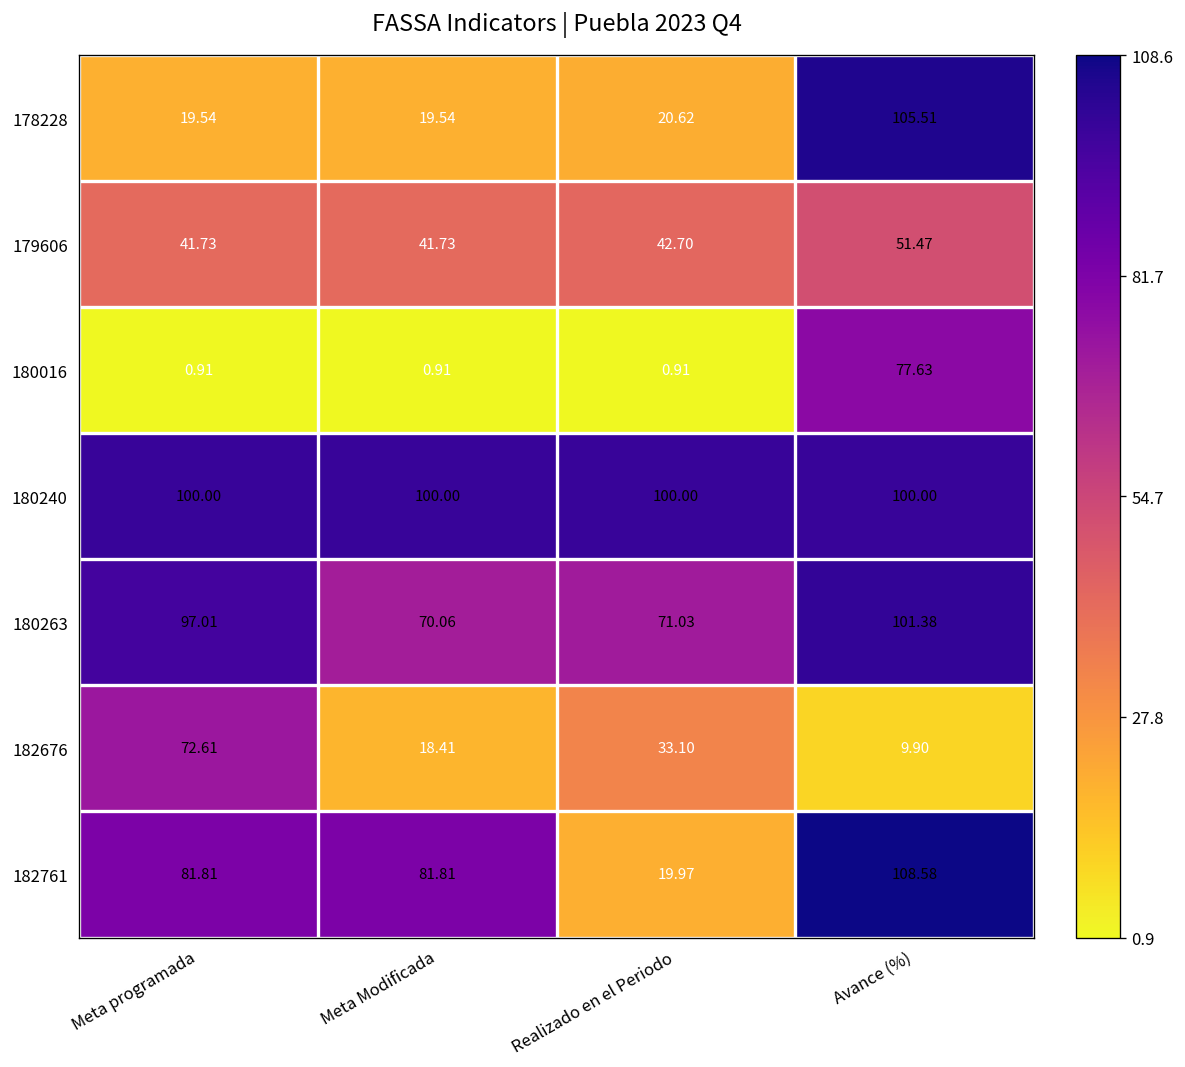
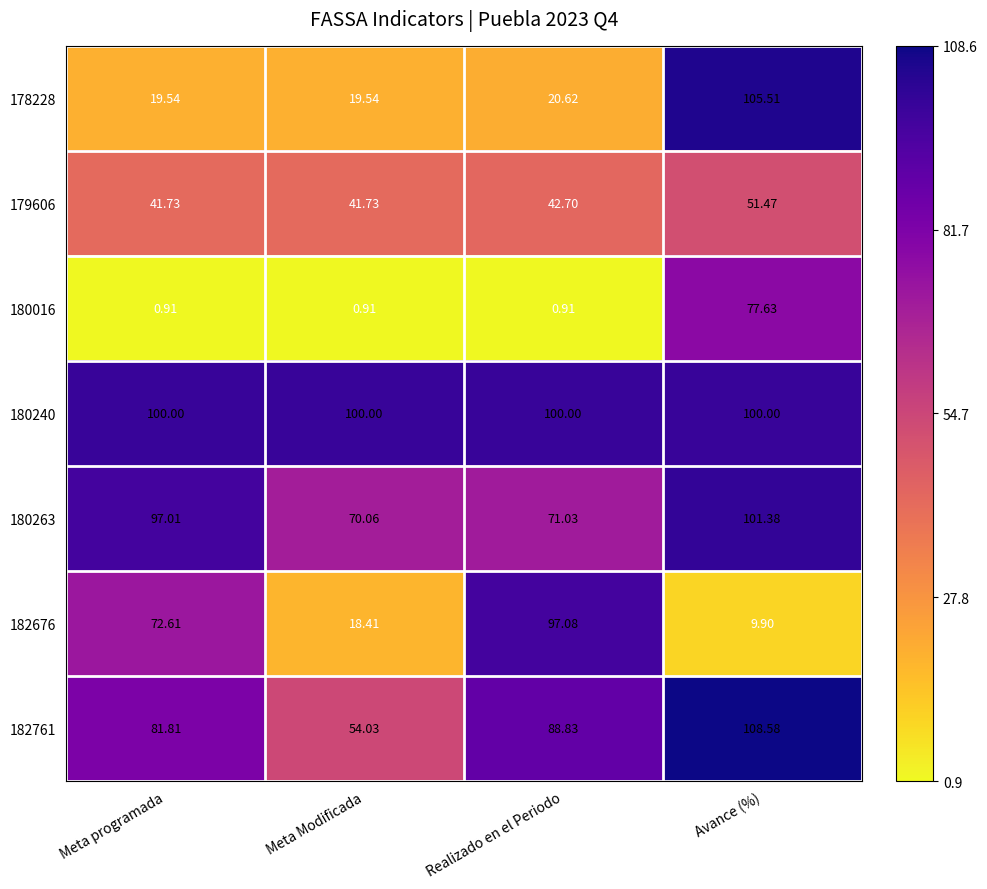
182676, Realizado en el Periodo: 33.10 -> 97.08
182761, Meta Modificada: 81.81 -> 54.03
182761, Realizado en el Periodo: 19.97 -> 88.83
